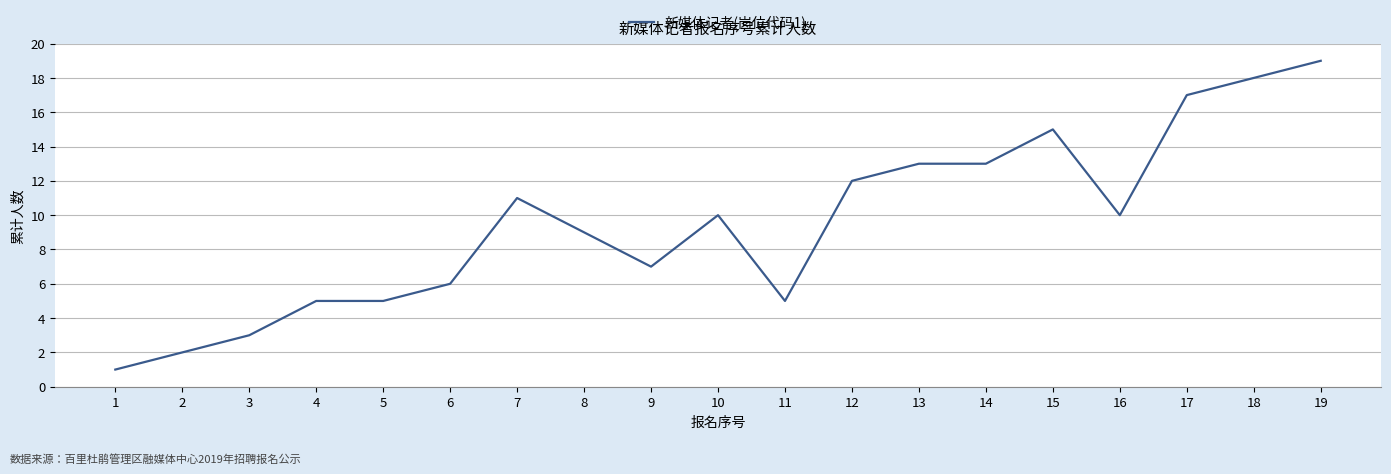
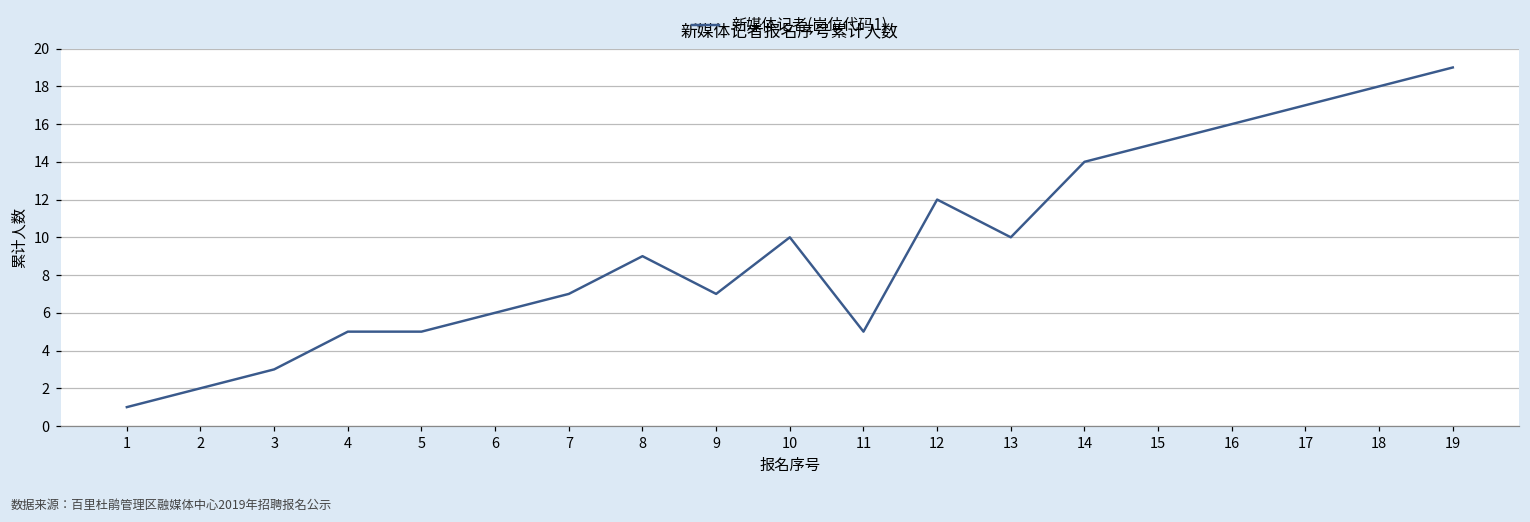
7: 11 -> 7
13: 13 -> 10
14: 13 -> 14
16: 10 -> 16
